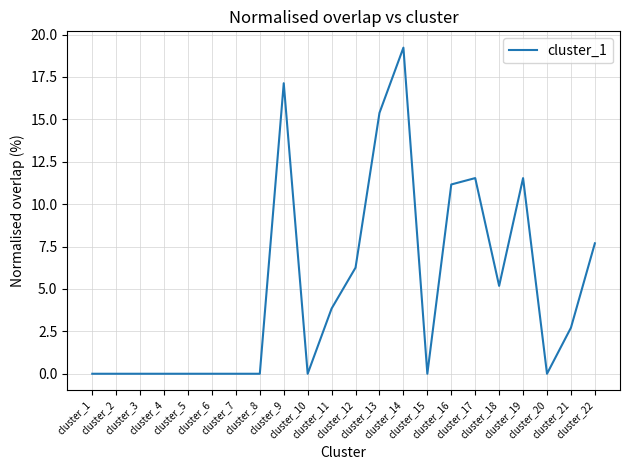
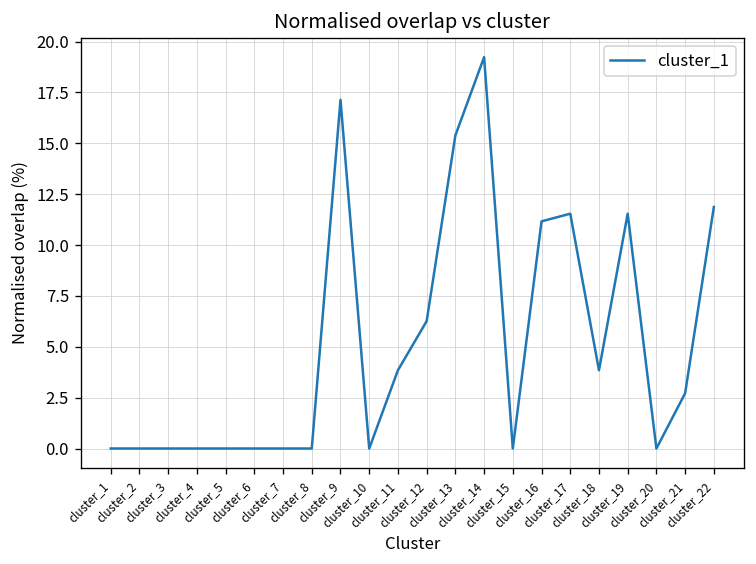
cluster_18: 5.2 -> 3.8
cluster_22: 7.7 -> 11.9
